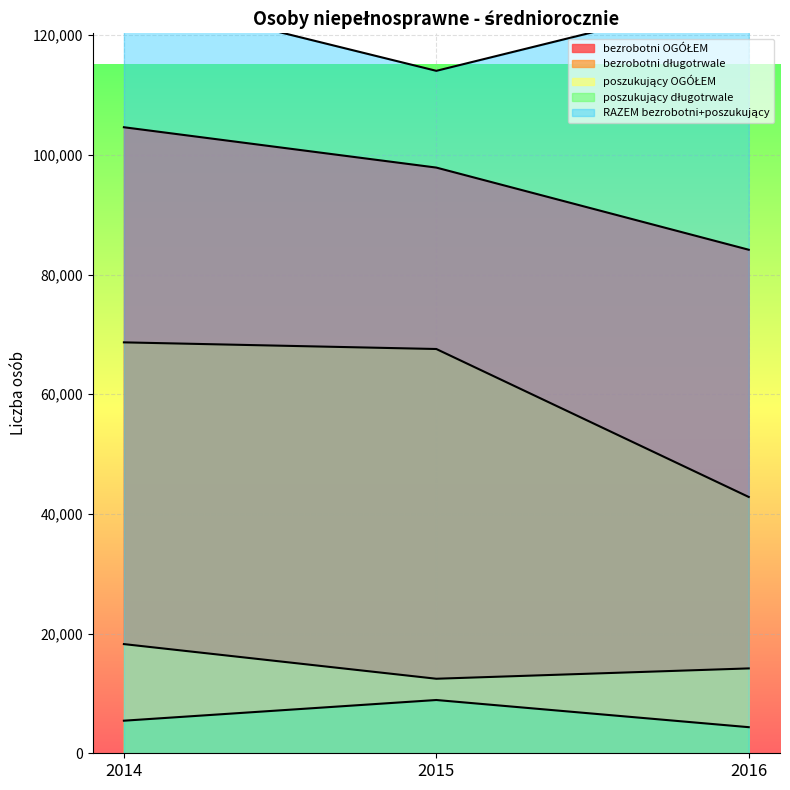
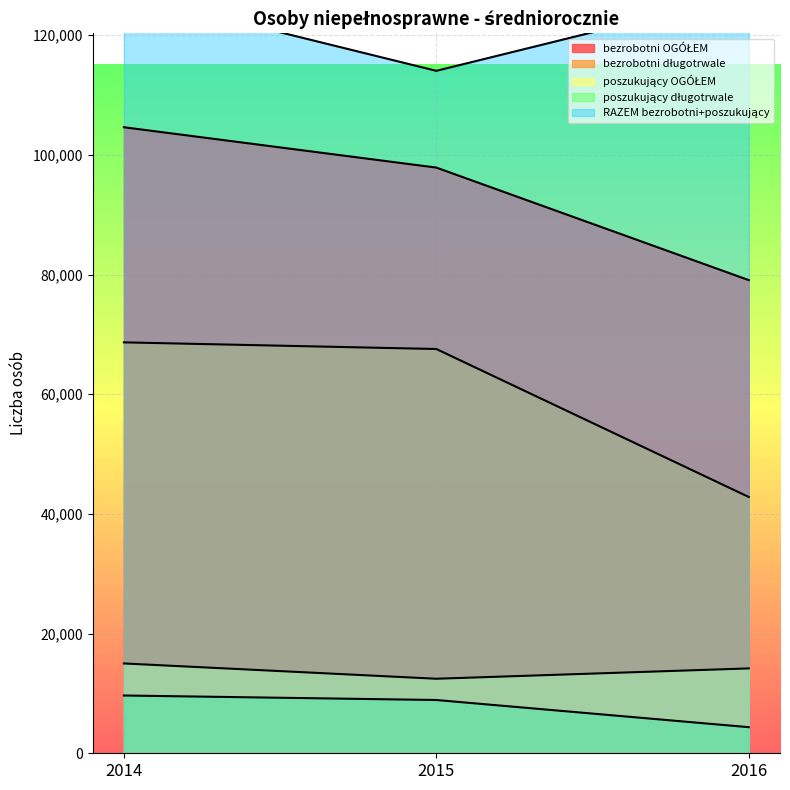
poszukujący OGÓŁEM, 2014: 18,000 -> 15,000
poszukujący długotrwale, 2014: 5,000 -> 10,000
bezrobotni OGÓŁEM, 2016: 84,000 -> 79,000
